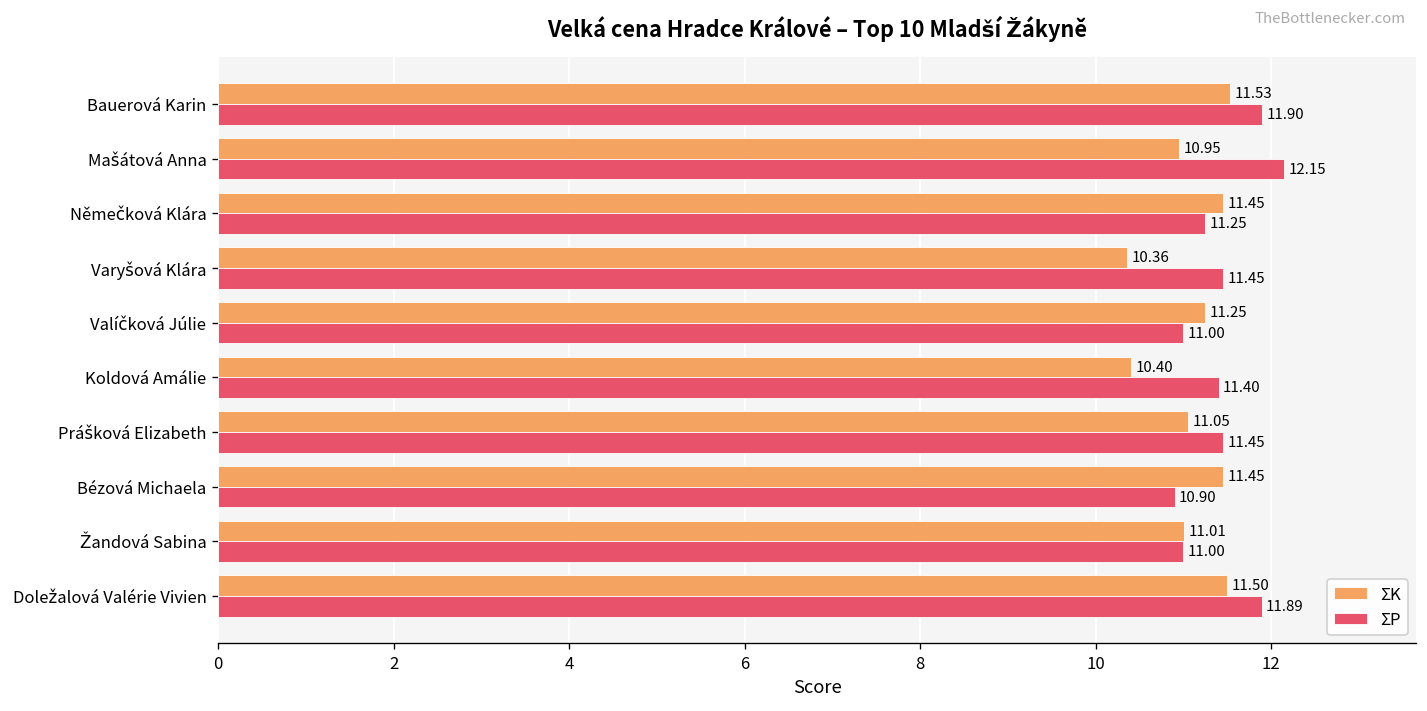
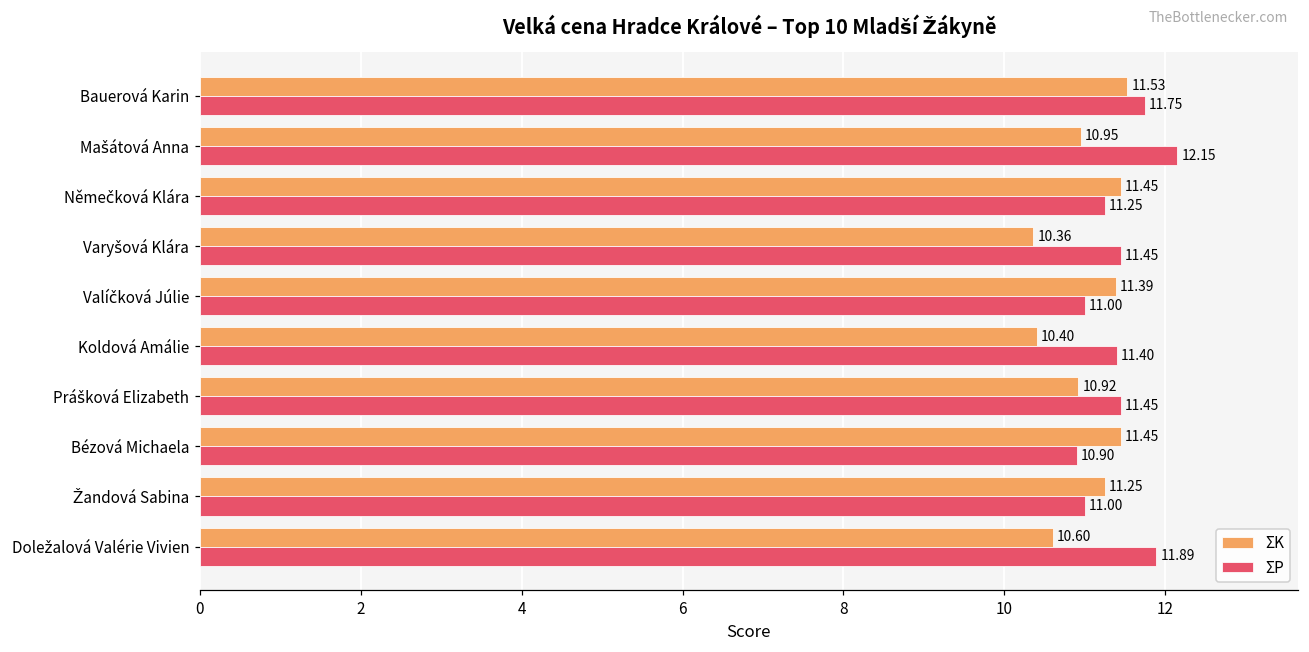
ΣP, Bauerová Karin: 11.90 -> 11.75
ΣK, Valíčková Júlie: 11.25 -> 11.39
ΣK, Prášková Elizabeth: 11.05 -> 10.92
ΣK, Žandová Sabina: 11.01 -> 11.25
ΣK, Doležalová Valérie Vivien: 11.50 -> 10.60
